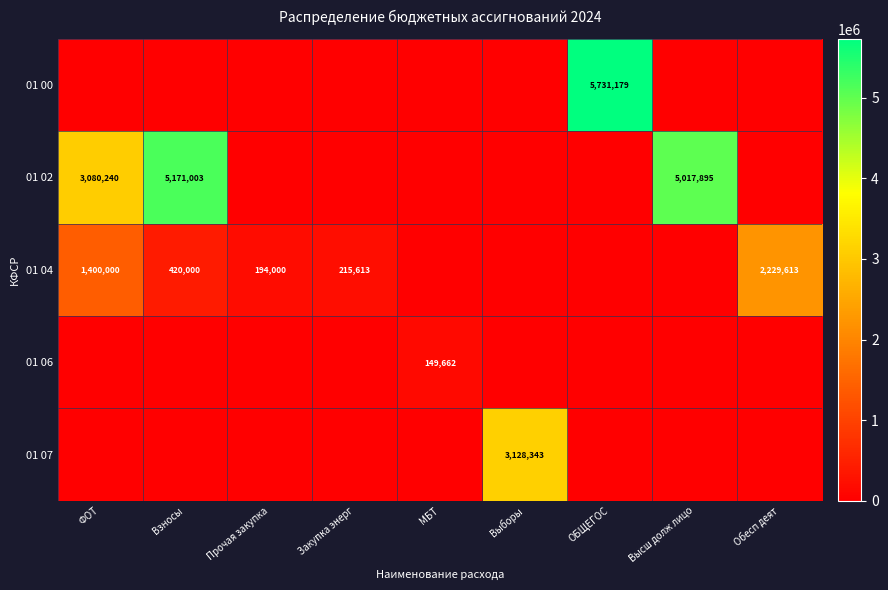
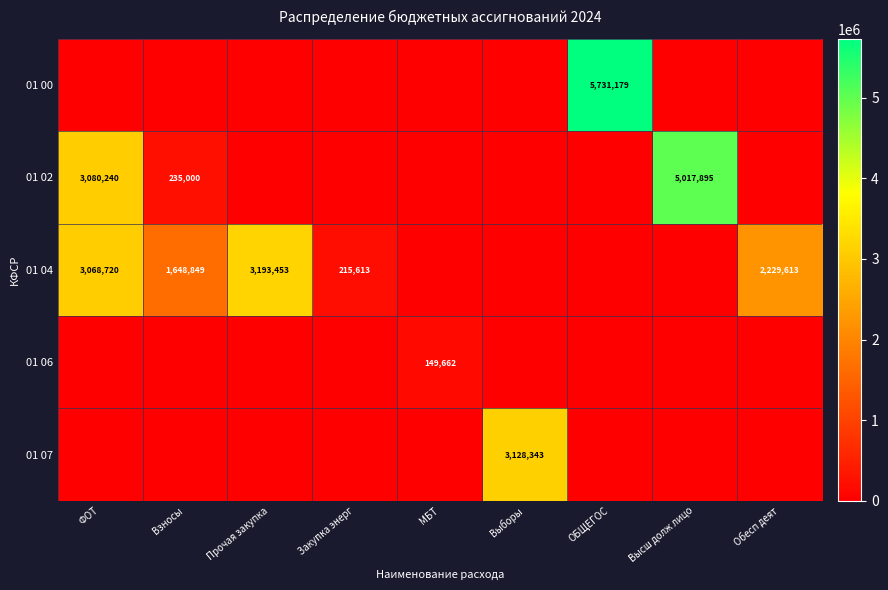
01 02, Взносы: 5,171,003 -> 235,000
01 04, ФОТ: 1,400,000 -> 3,068,720
01 04, Взносы: 420,000 -> 1,648,849
01 04, Прочая закупка: 194,000 -> 3,193,453
